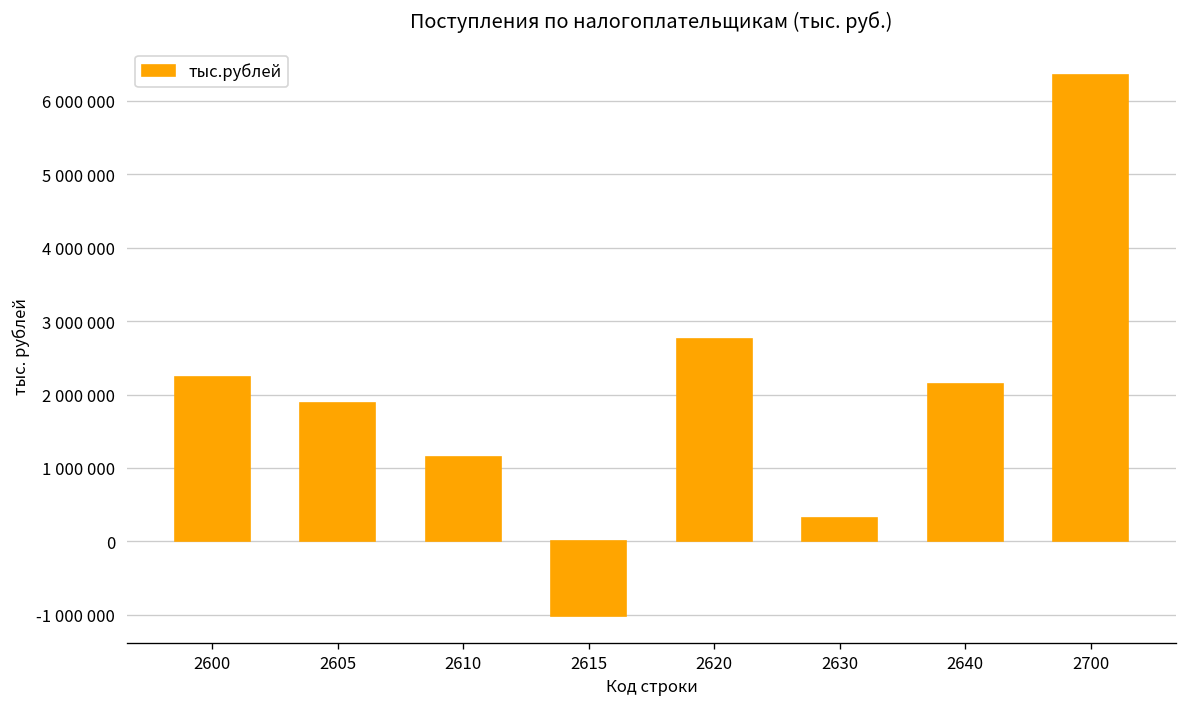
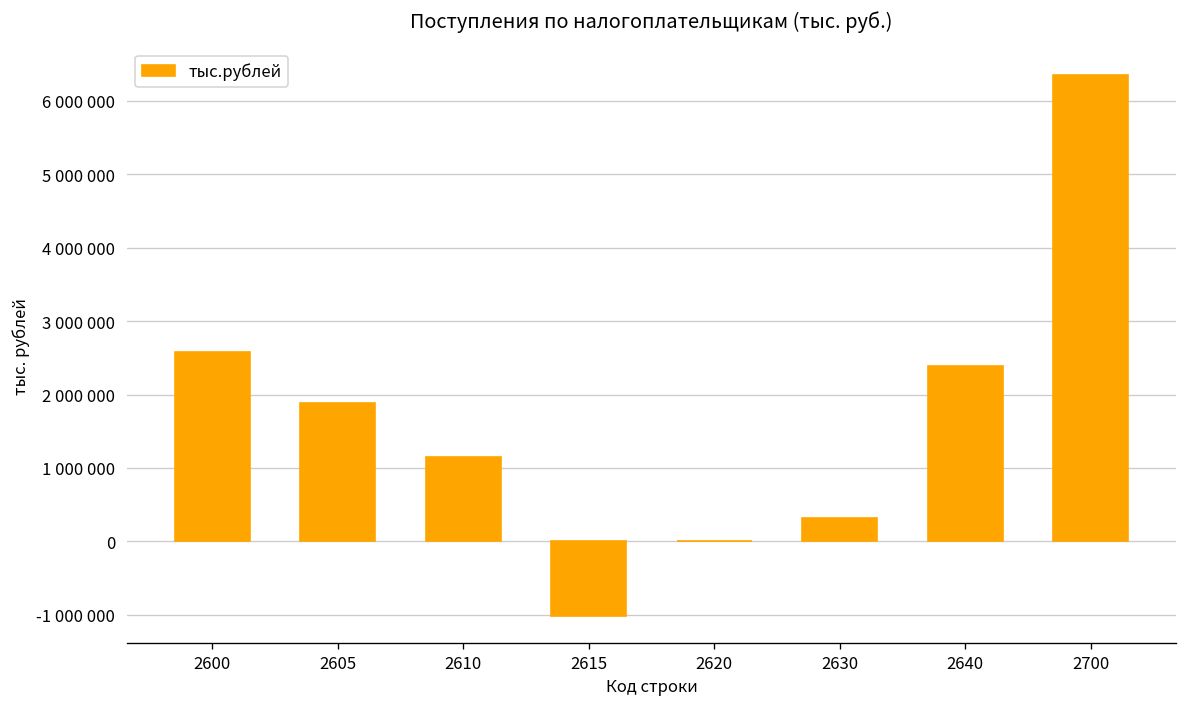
2600: 2200000 -> 2600000
2620: 2800000 -> 0
2640: 2100000 -> 2400000
